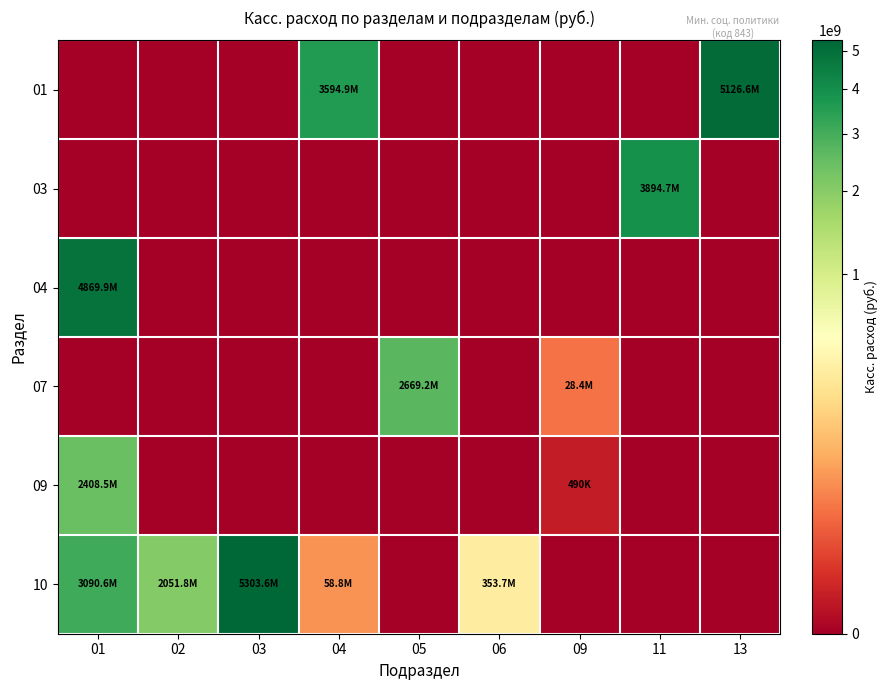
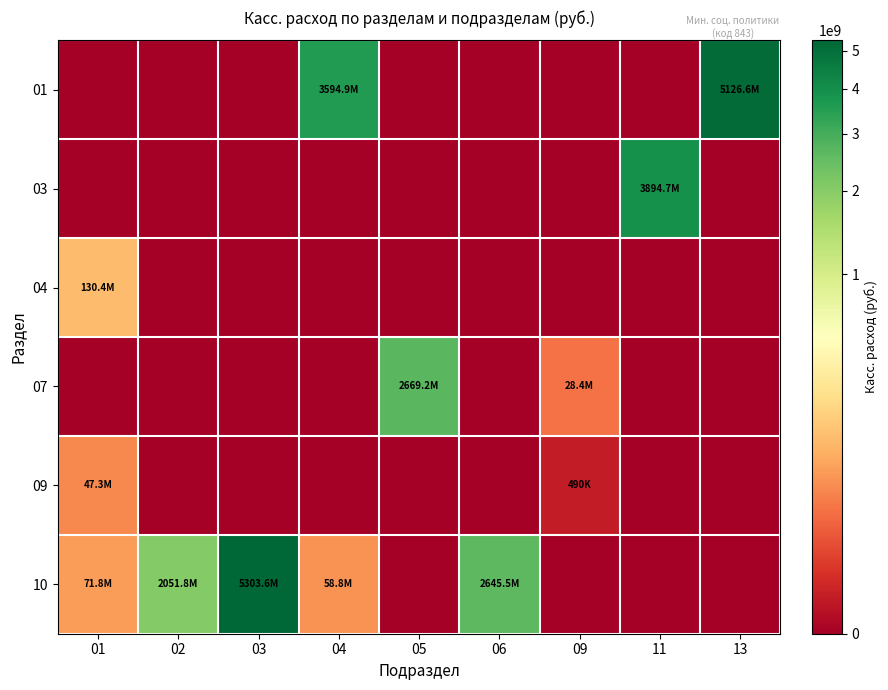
04, 01: 4869.9M -> 130.4M
09, 01: 2408.5M -> 47.3M
10, 01: 3090.6M -> 71.8M
10, 06: 353.7M -> 2645.5M
